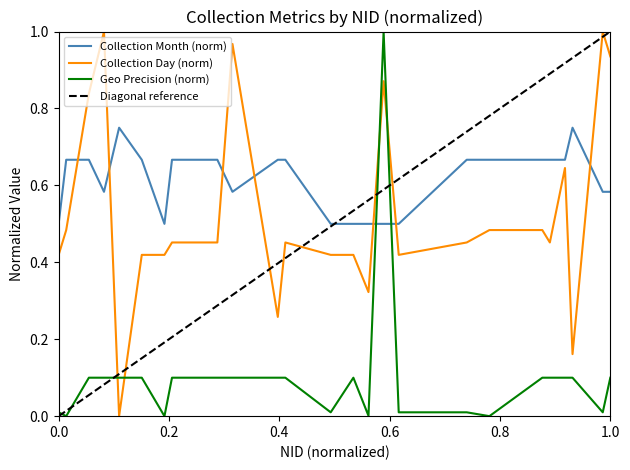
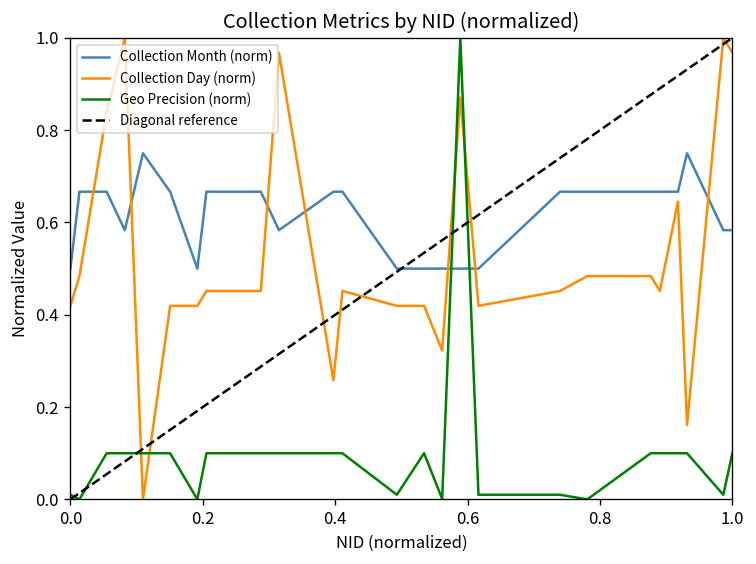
Collection Day (norm), 1.0: 0.94 -> 0.97
